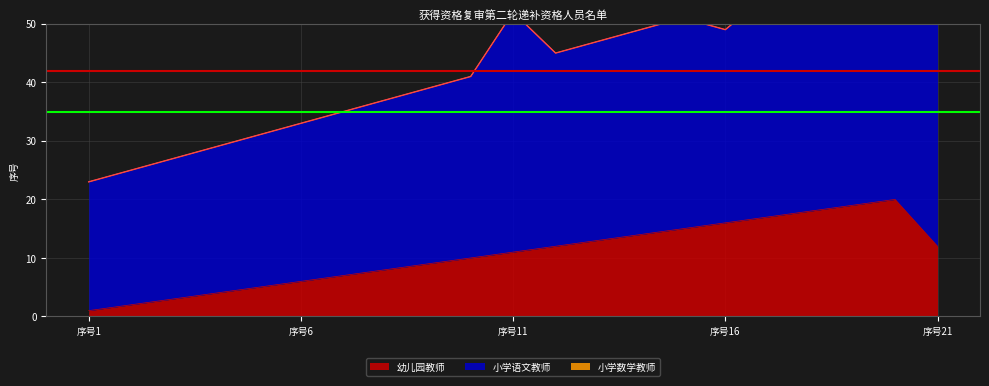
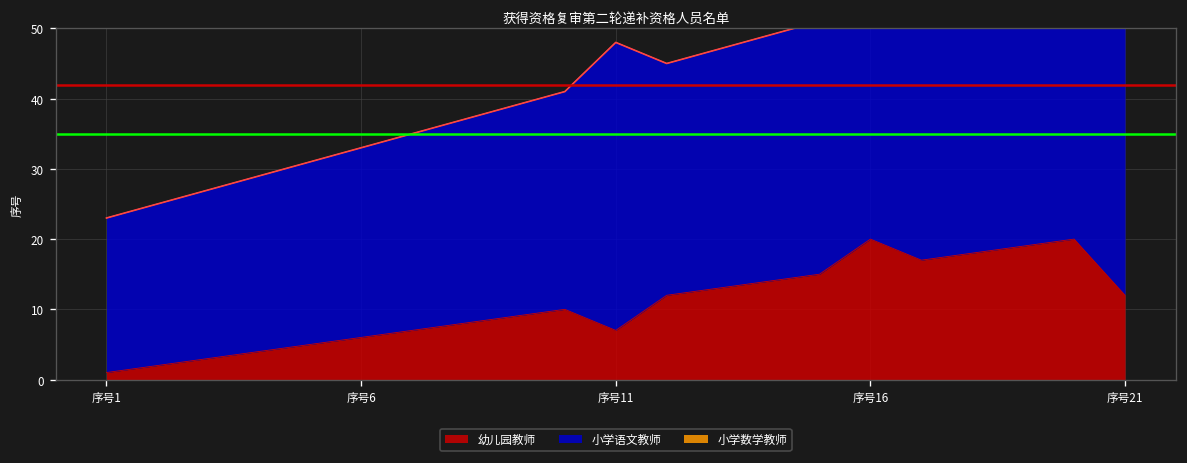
幼儿园教师, 序号11: 11 -> 7
幼儿园教师, 序号16: 16 -> 20
